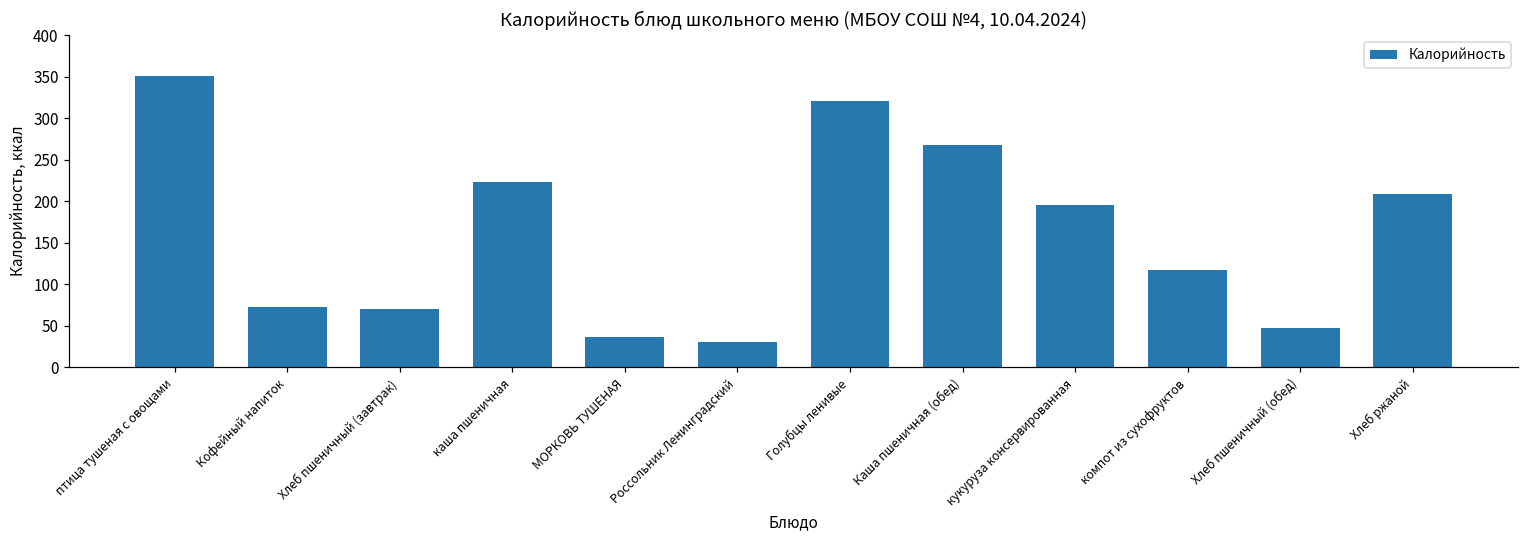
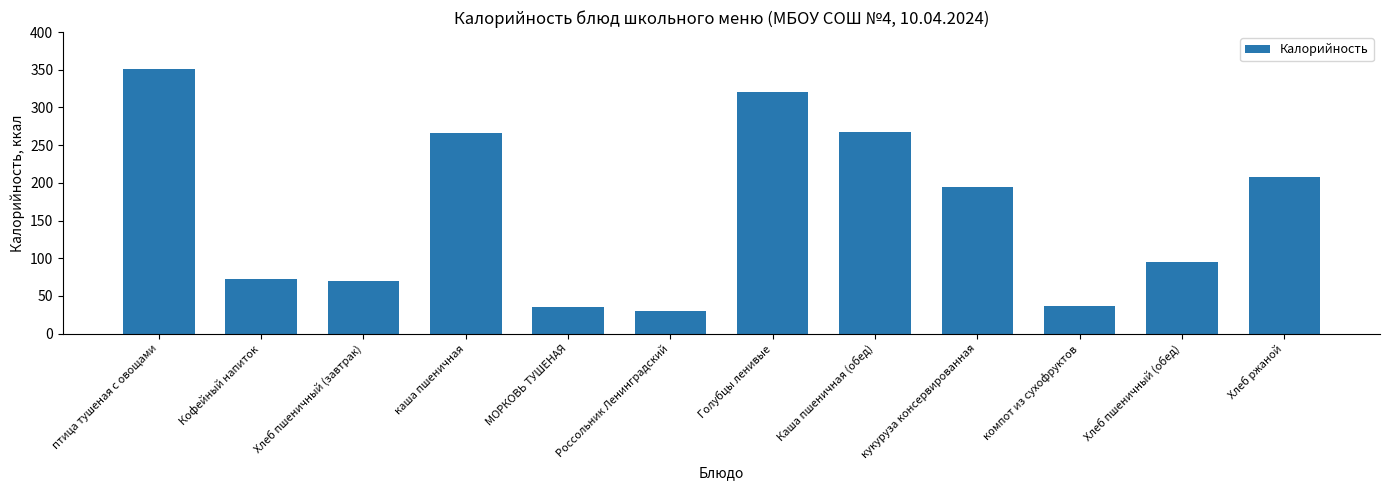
каша пшеничная: 220 -> 270
компот из сухофруктов: 120 -> 40
Хлеб пшеничный (обед): 50 -> 100
